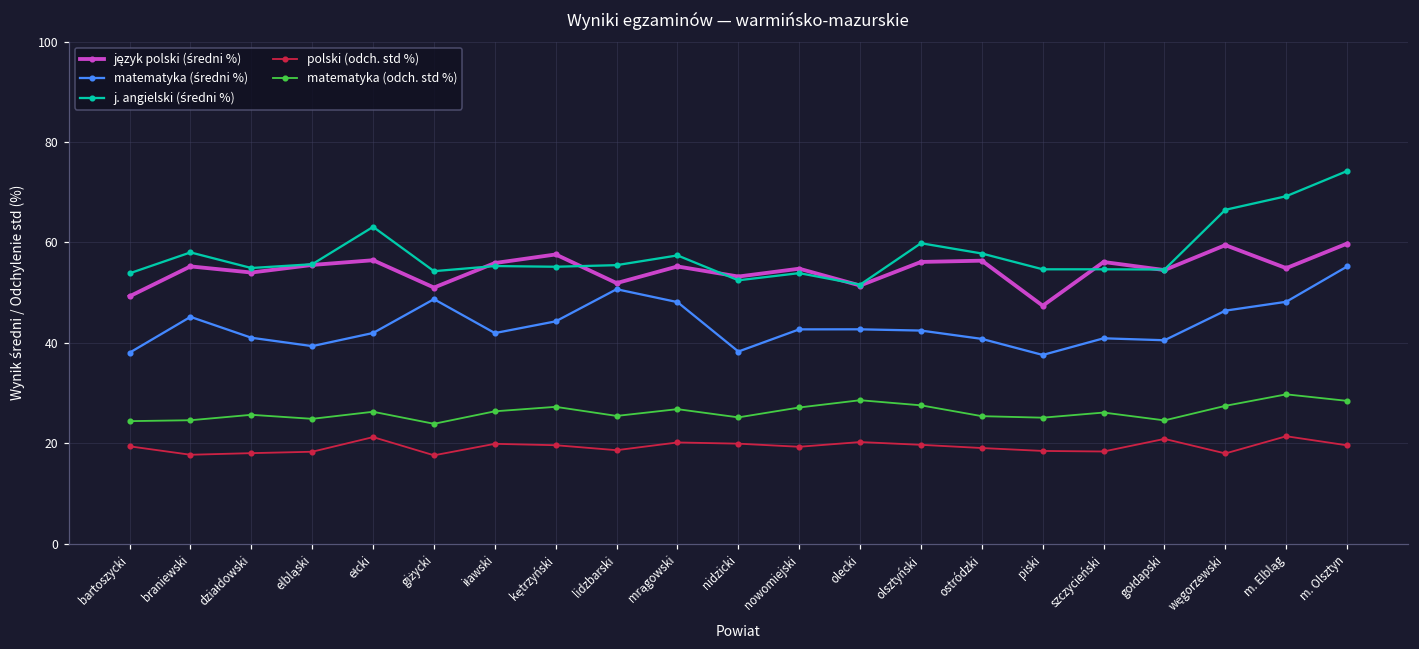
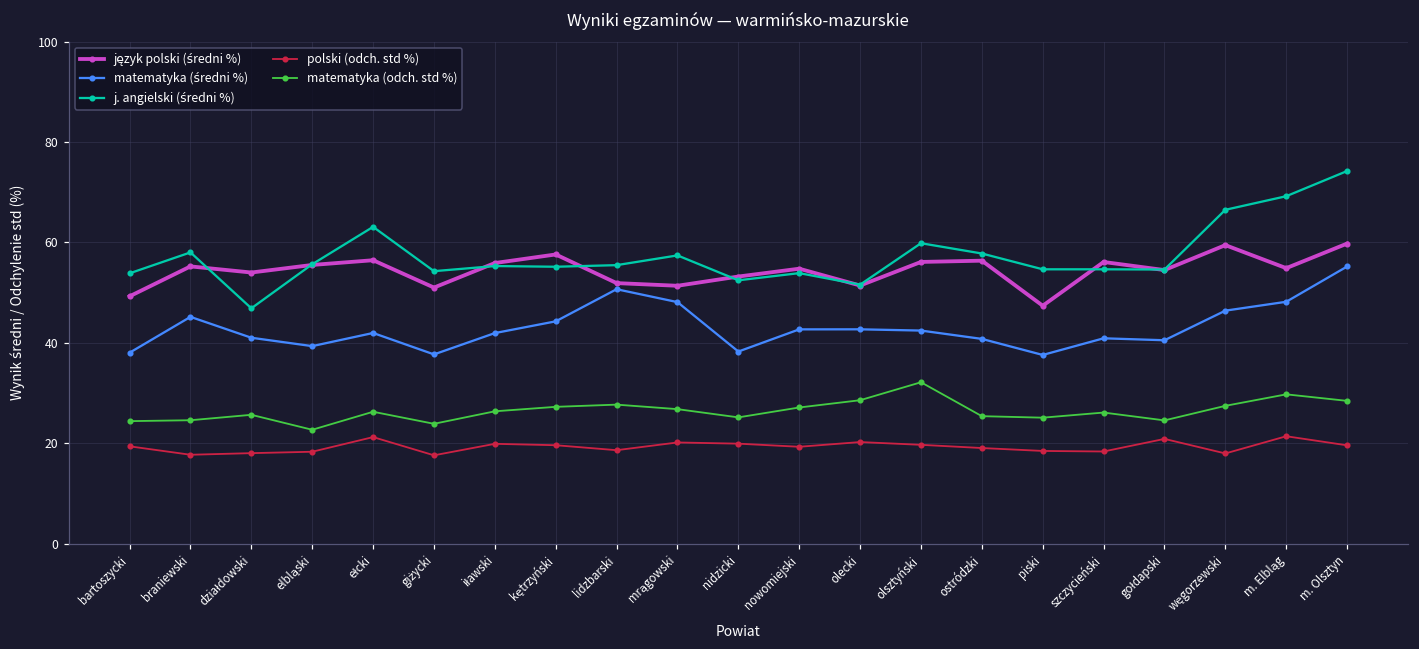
j. angielski (średni %), działdowski: 55 -> 47
matematyka (odch. std %), elbląski: 25 -> 23
matematyka (średni %), giżycki: 49 -> 38
matematyka (odch. std %), lidzbarski: 25 -> 28
język polski (średni %), mrągowski: 55 -> 51
matematyka (odch. std %), olsztyński: 28 -> 32
